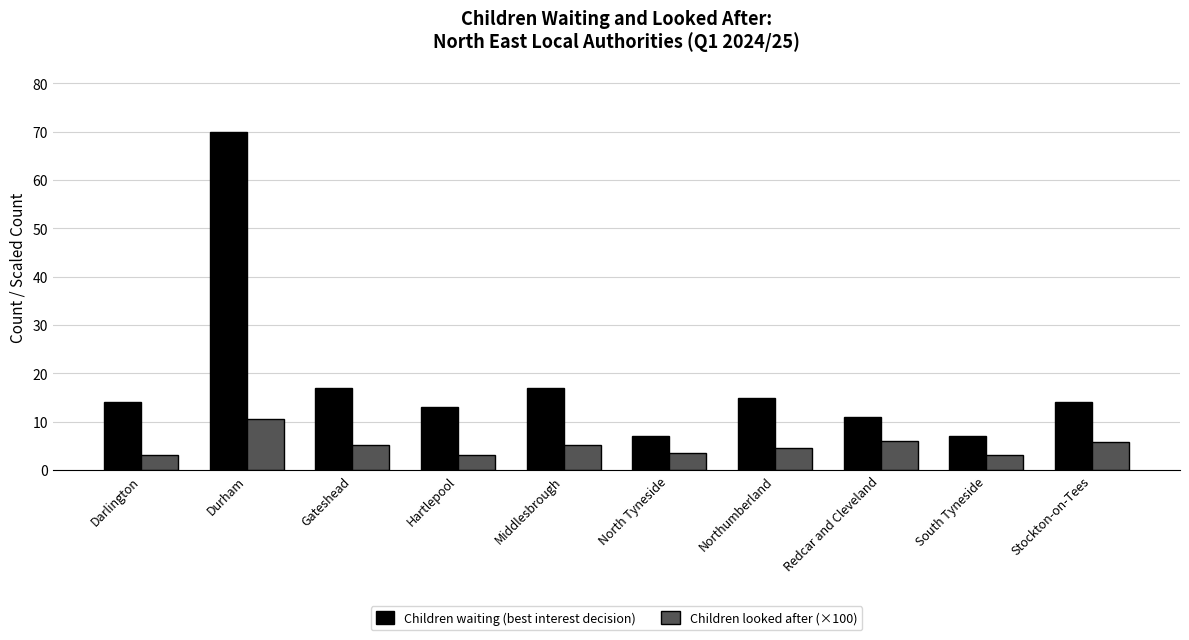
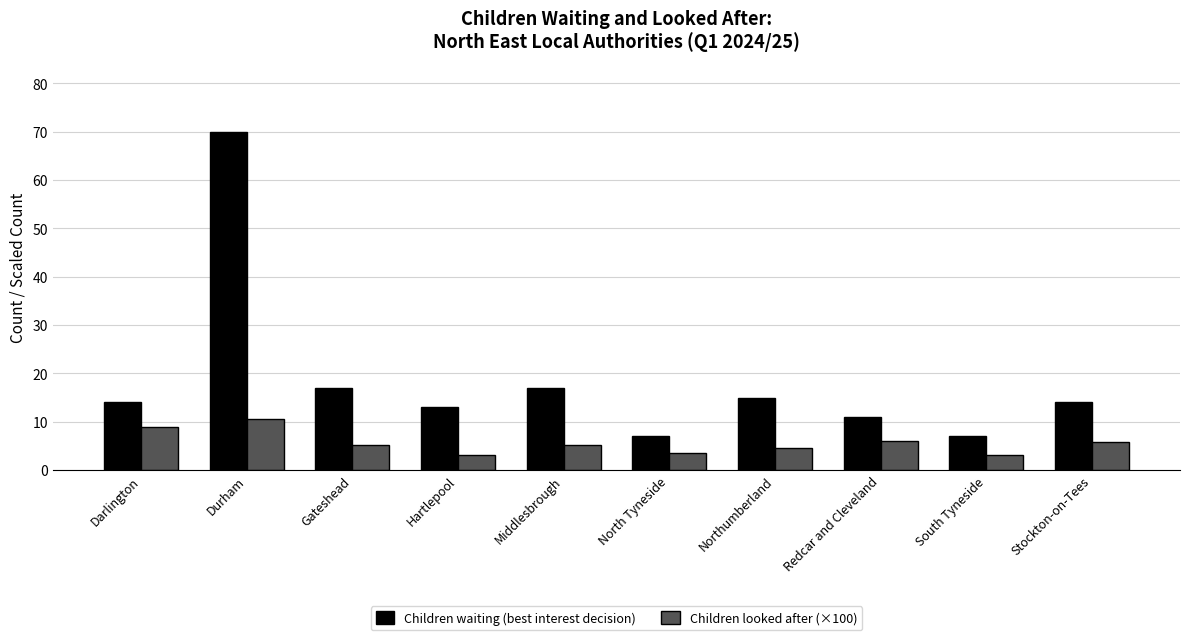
Children looked after (×100), Darlington: 3 -> 9
